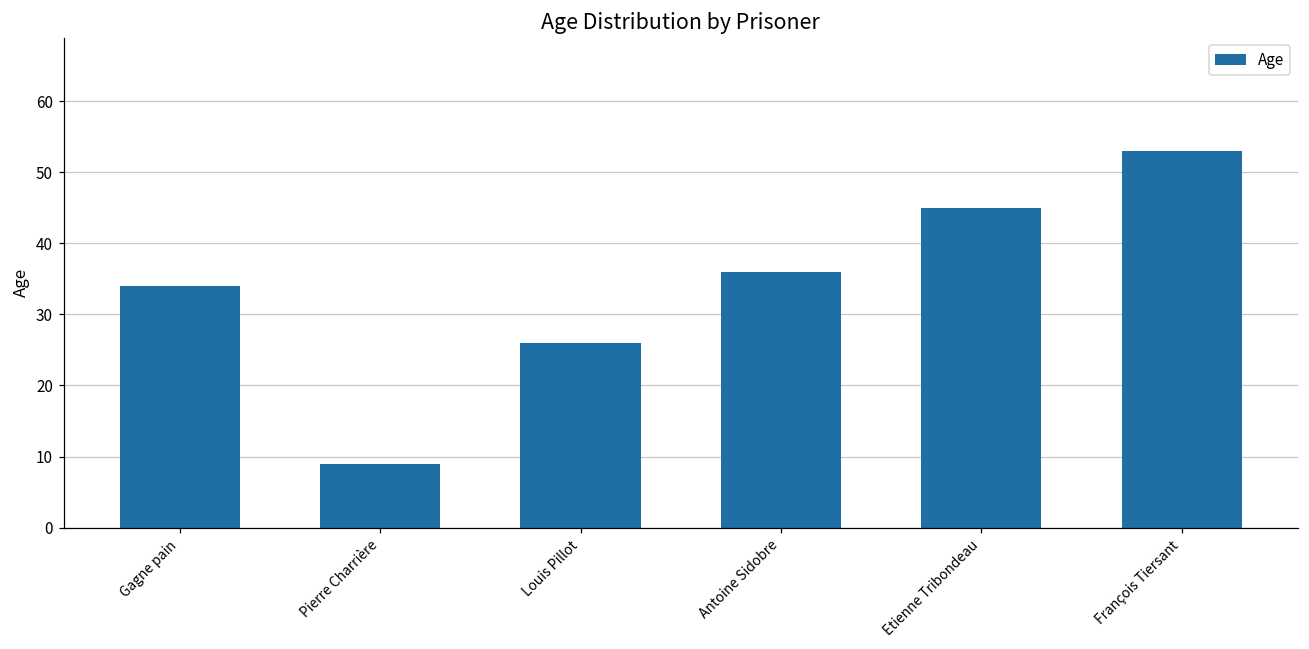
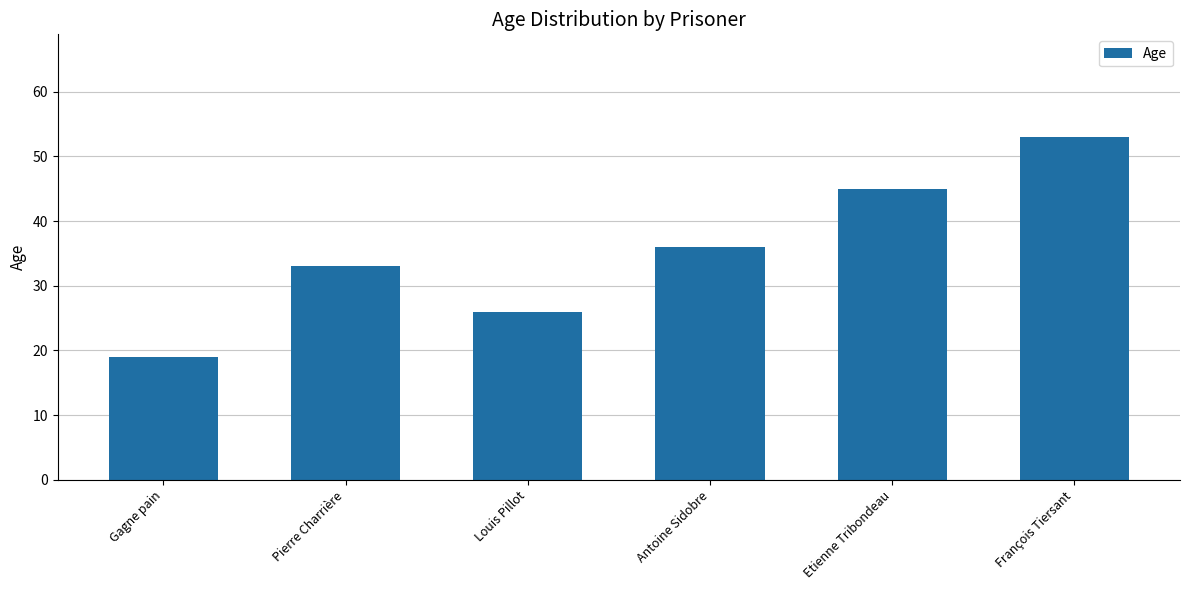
Gagne pain: 34 -> 19
Pierre Charrière: 9 -> 33
